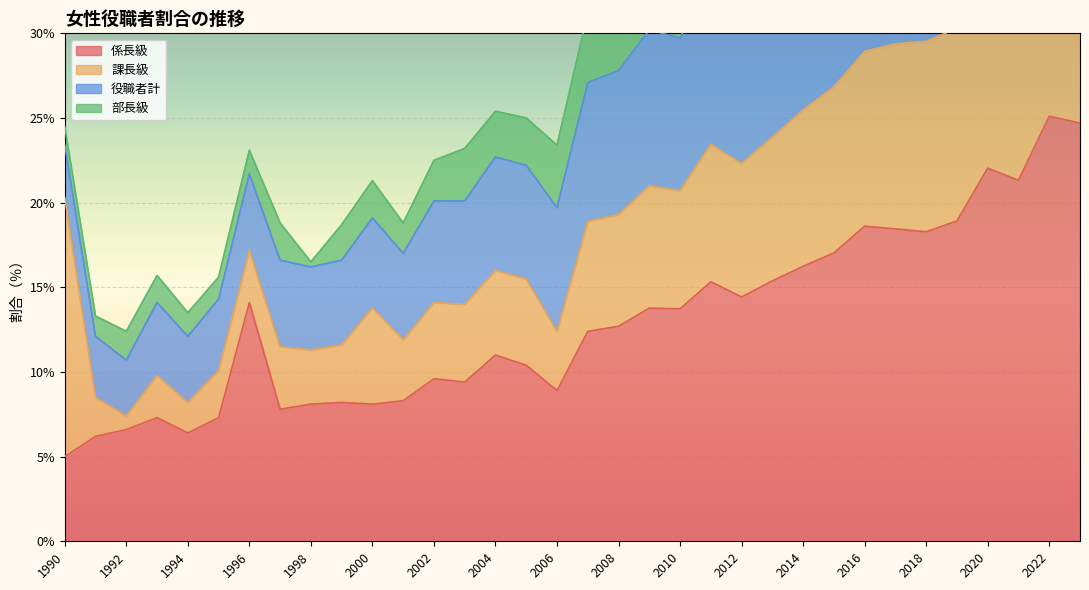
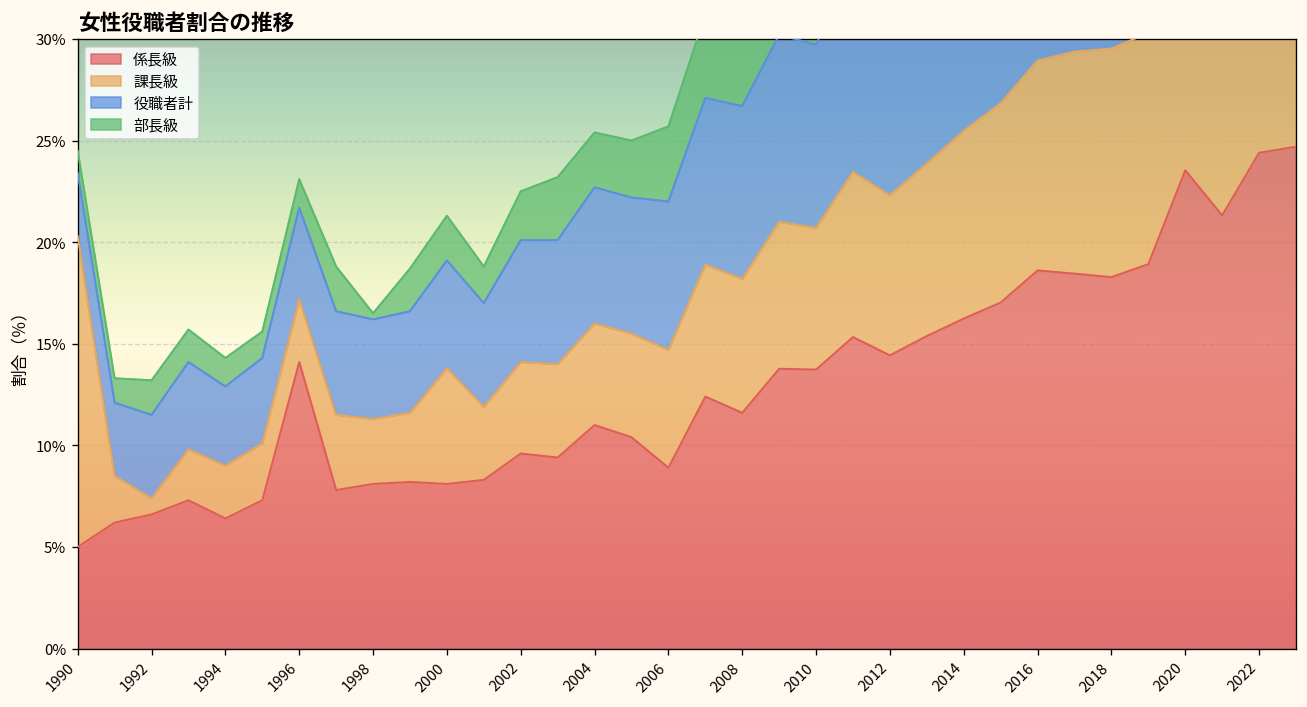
役職者計, 1992: 3.3% -> 4.1%
課長級, 1994: 1.8% -> 2.6%
課長級, 2006: 3.5% -> 5.8%
係長級, 2008: 12.7% -> 11.6%
係長級, 2020: 22.0% -> 23.5%
係長級, 2022: 25.1% -> 24.4%
